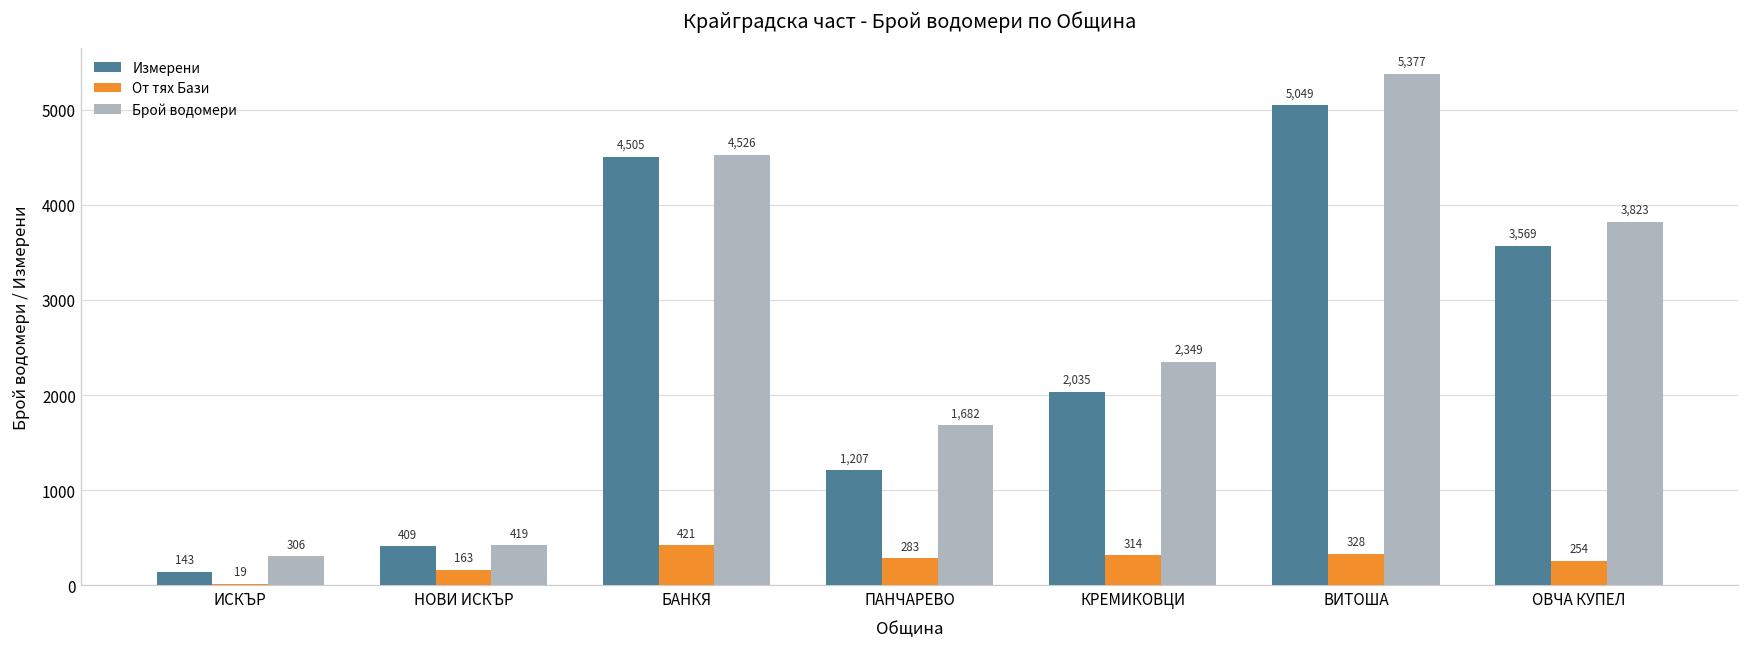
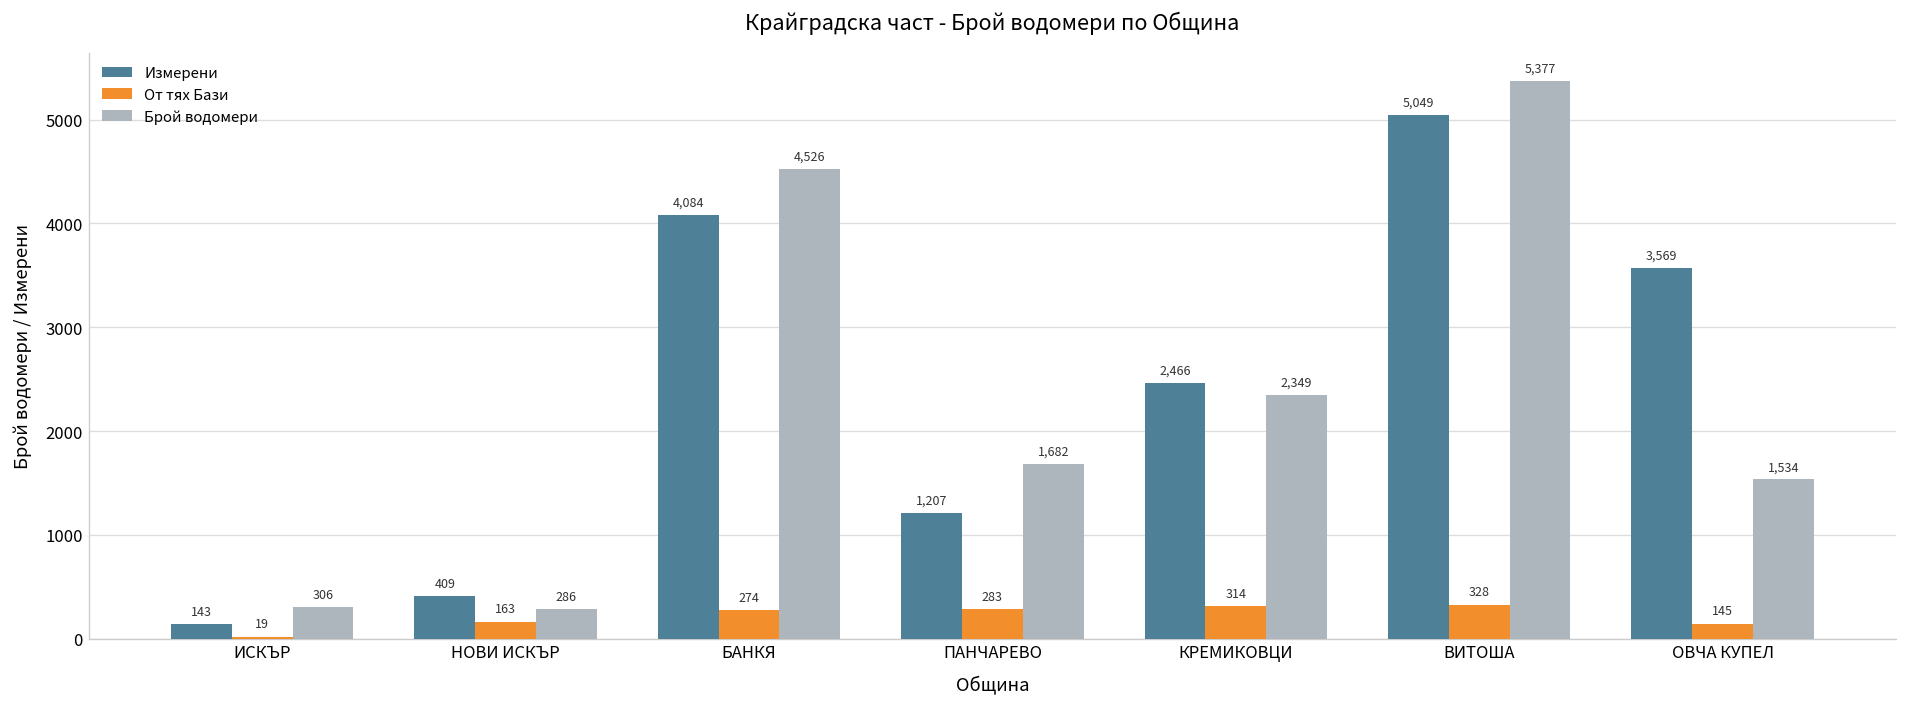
Брой водомери, НОВИ ИСКЪР: 419 -> 286
Измерени, БАНКЯ: 4,505 -> 4,084
От тях Бази, БАНКЯ: 421 -> 274
Измерени, КРЕМИКОВЦИ: 2,035 -> 2,466
От тях Бази, ОВЧА КУПЕЛ: 254 -> 145
Брой водомери, ОВЧА КУПЕЛ: 3,823 -> 1,534
